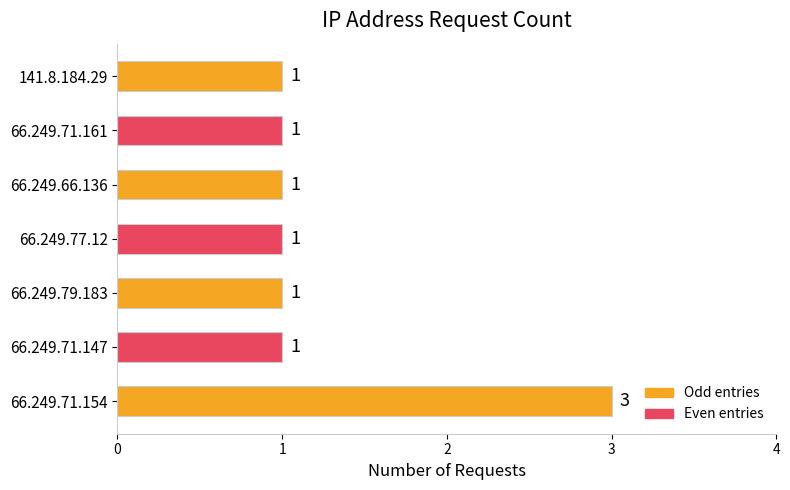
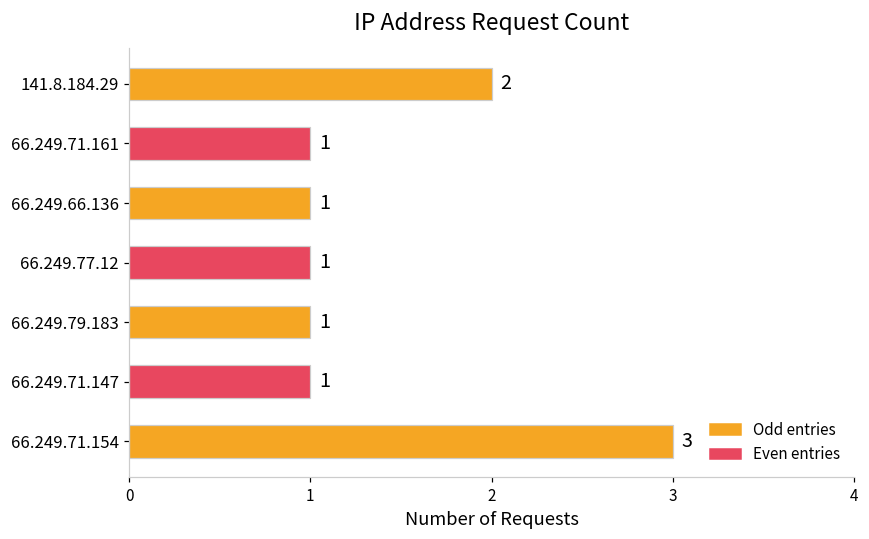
141.8.184.29: 1 -> 2
